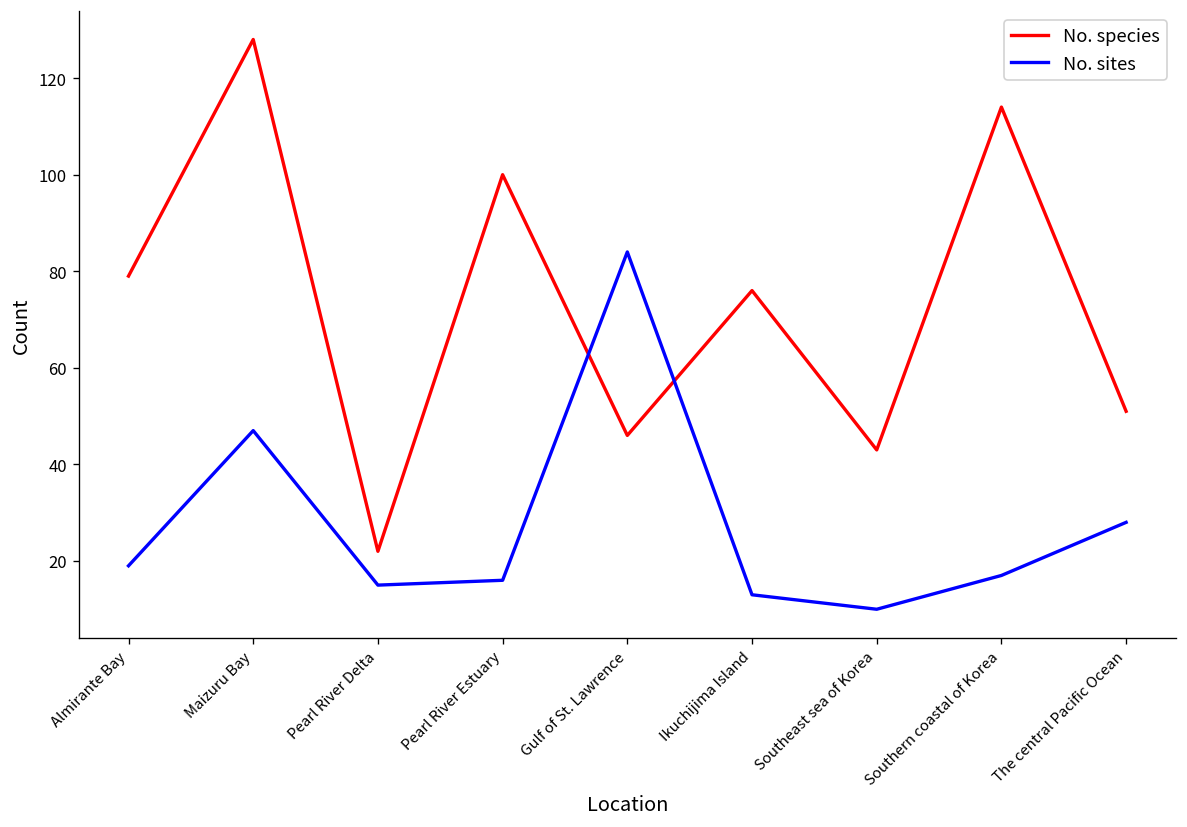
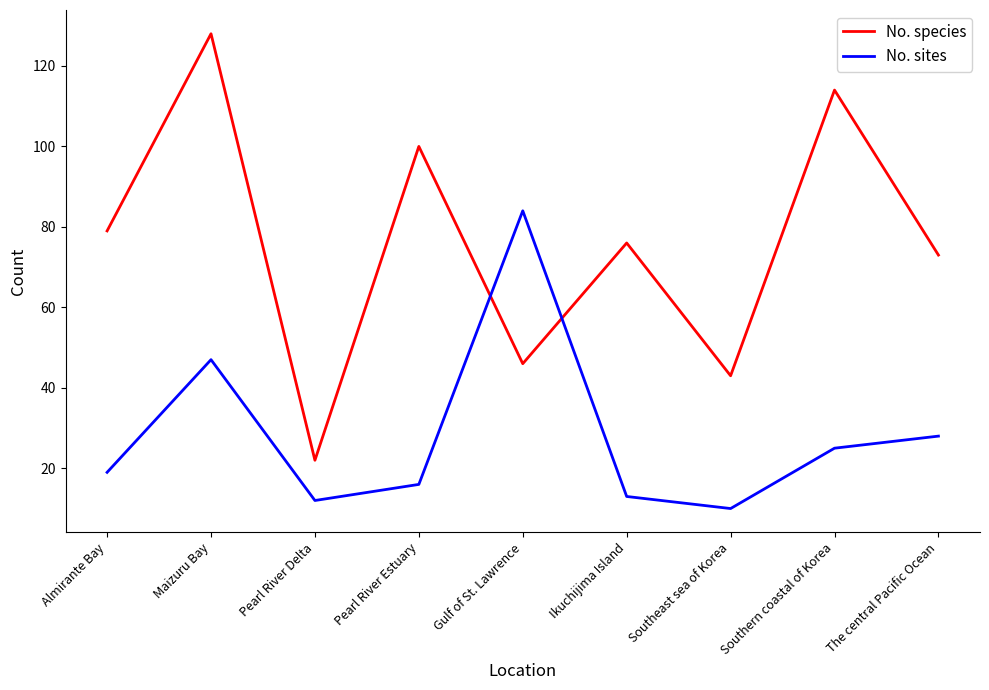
No. sites, Pearl River Delta: 15 -> 12
No. sites, Southern coastal of Korea: 17 -> 25
No. species, The central Pacific Ocean: 51 -> 73
